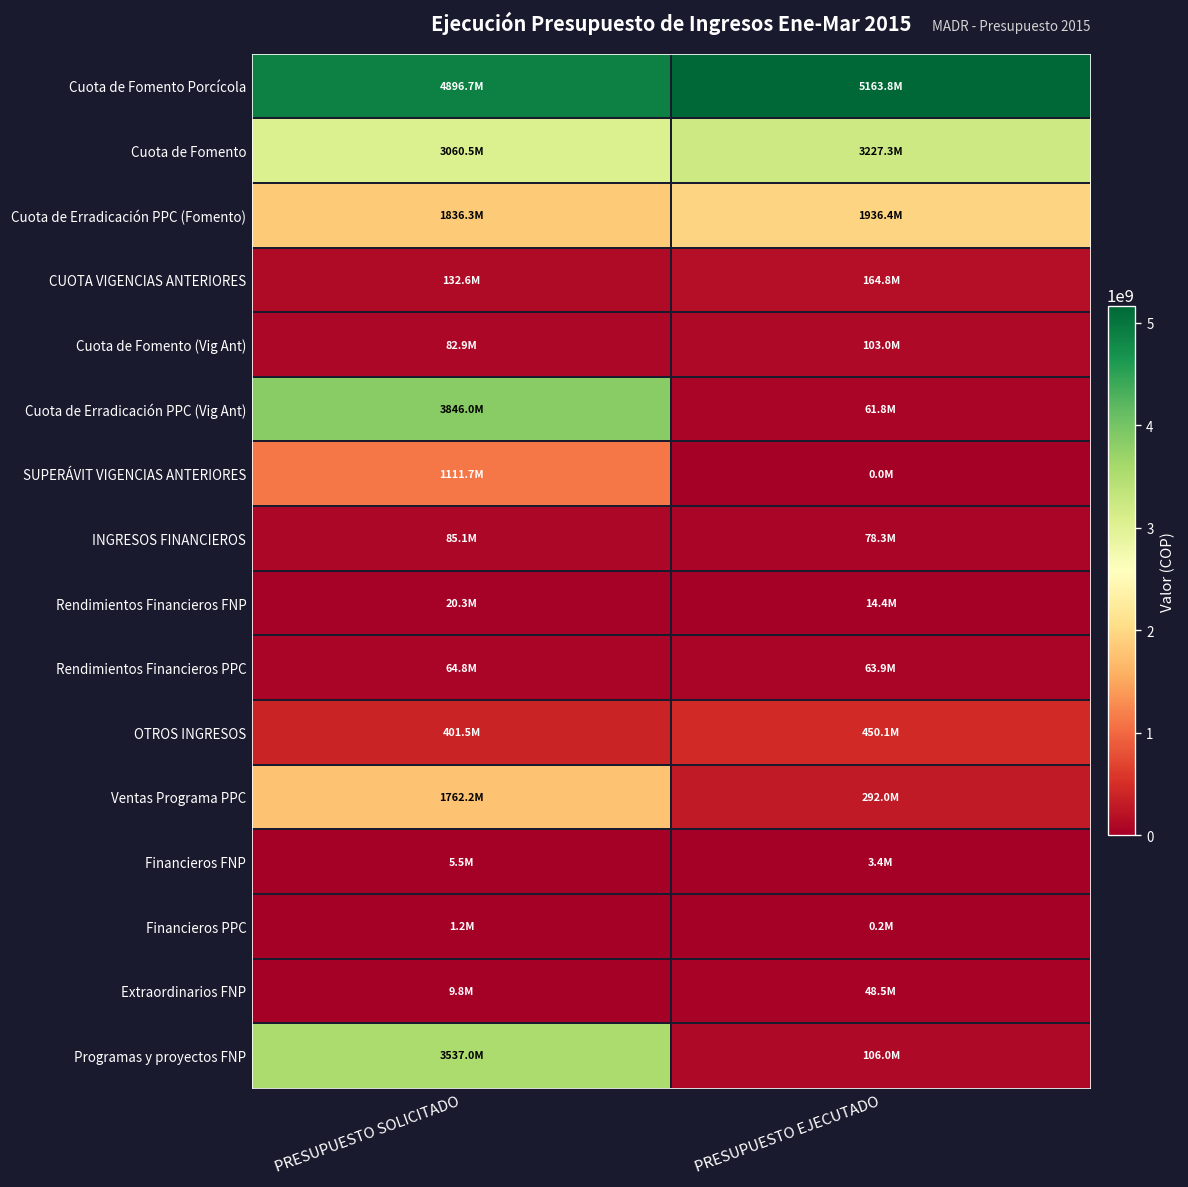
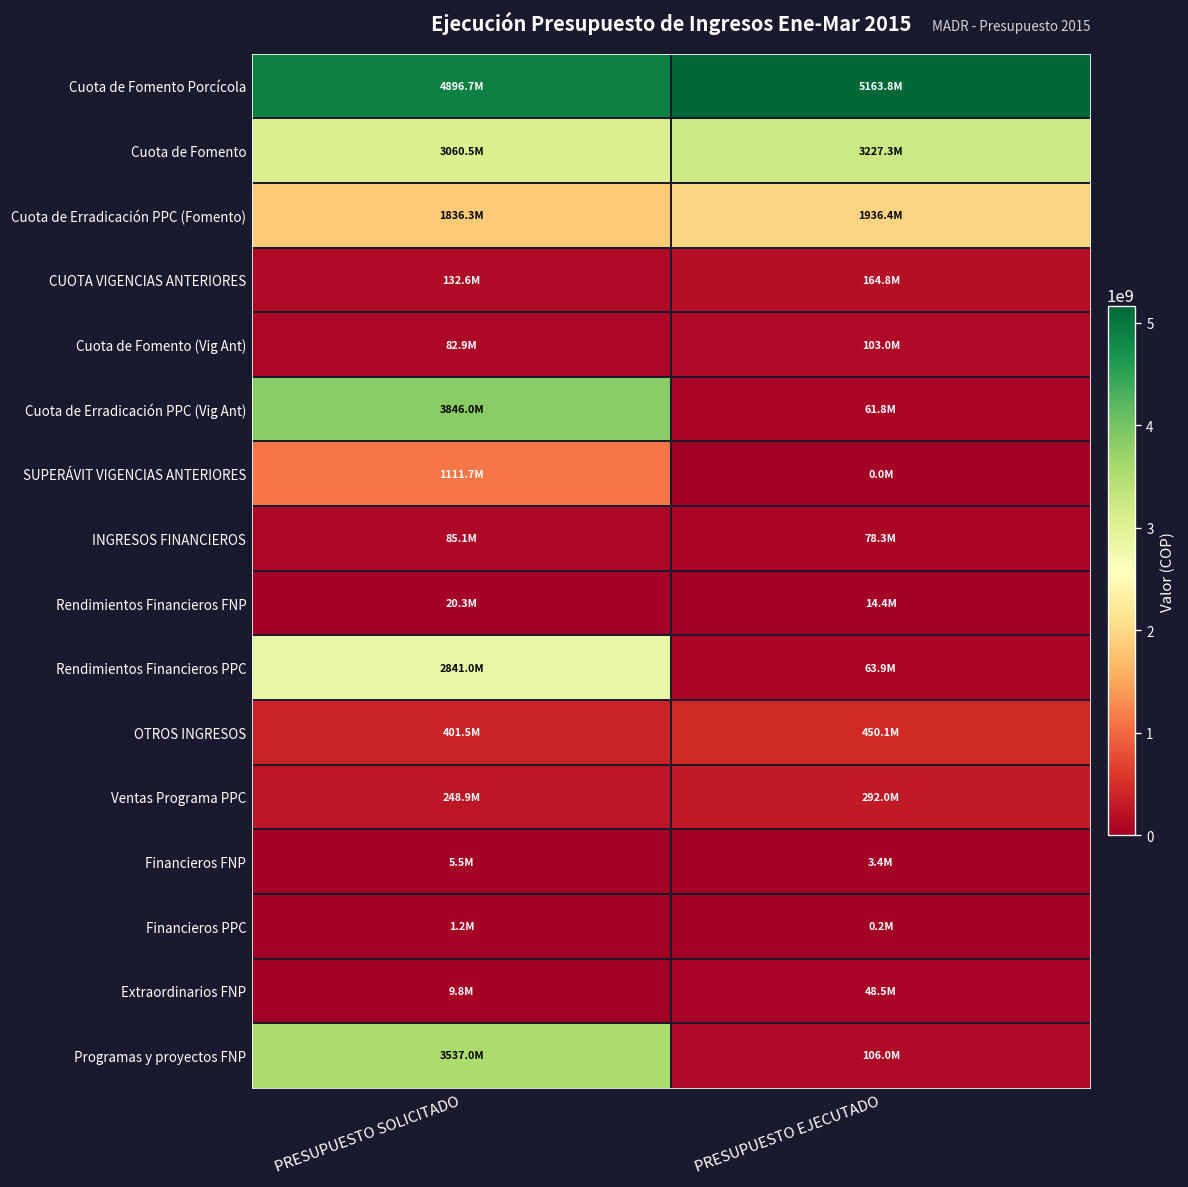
Rendimientos Financieros PPC, PRESUPUESTO SOLICITADO: 64.8M -> 2841.0M
Ventas Programa PPC, PRESUPUESTO SOLICITADO: 1762.2M -> 248.9M
